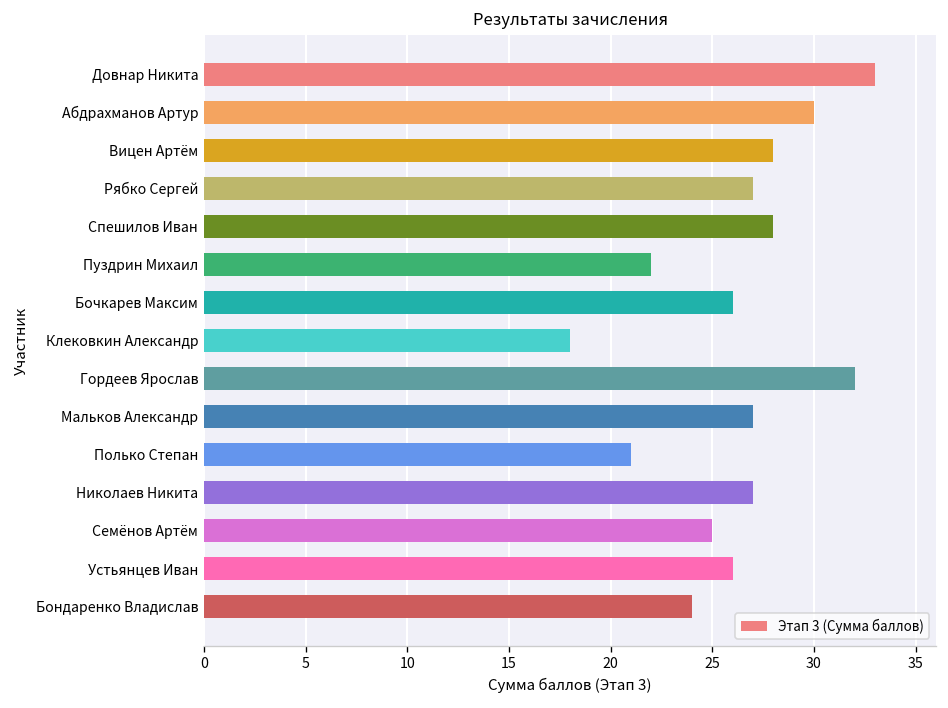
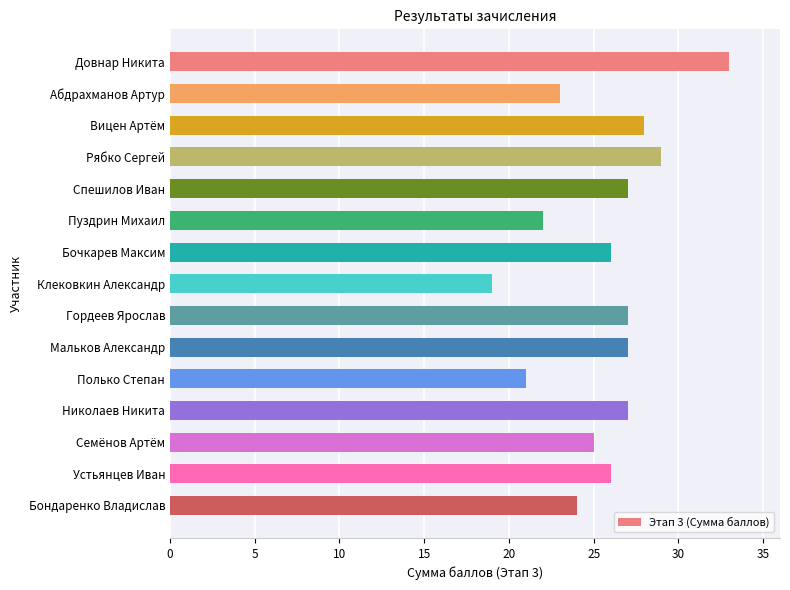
Абдрахманов Артур: 30 -> 23
Рябко Сергей: 27 -> 29
Спешилов Иван: 28 -> 27
Клековкин Александр: 18 -> 19
Гордеев Ярослав: 32 -> 27
